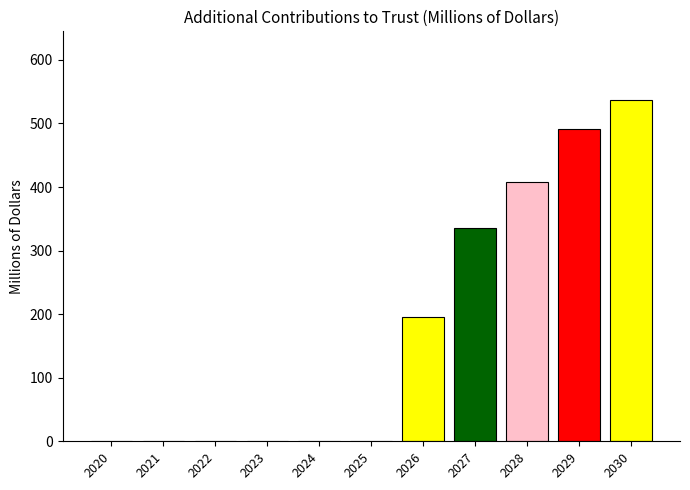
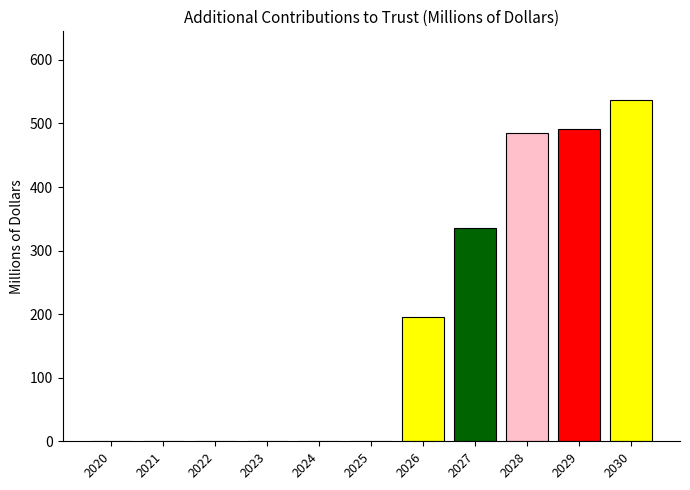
2028: 410 -> 480
